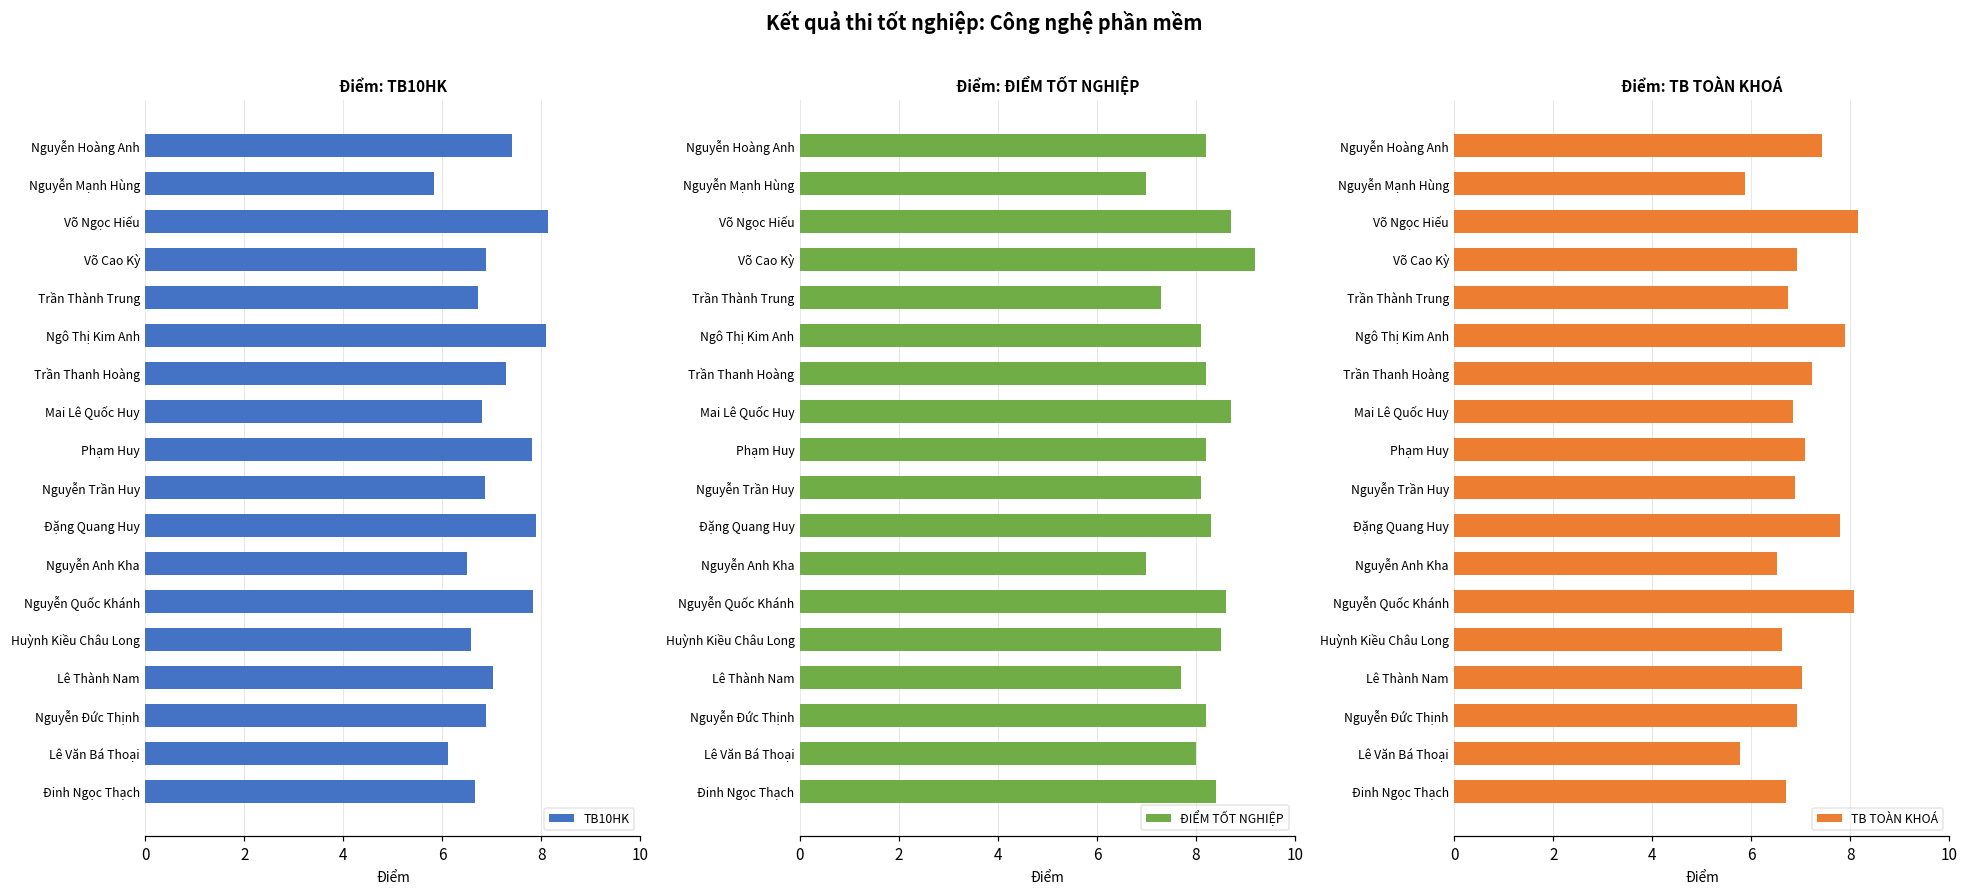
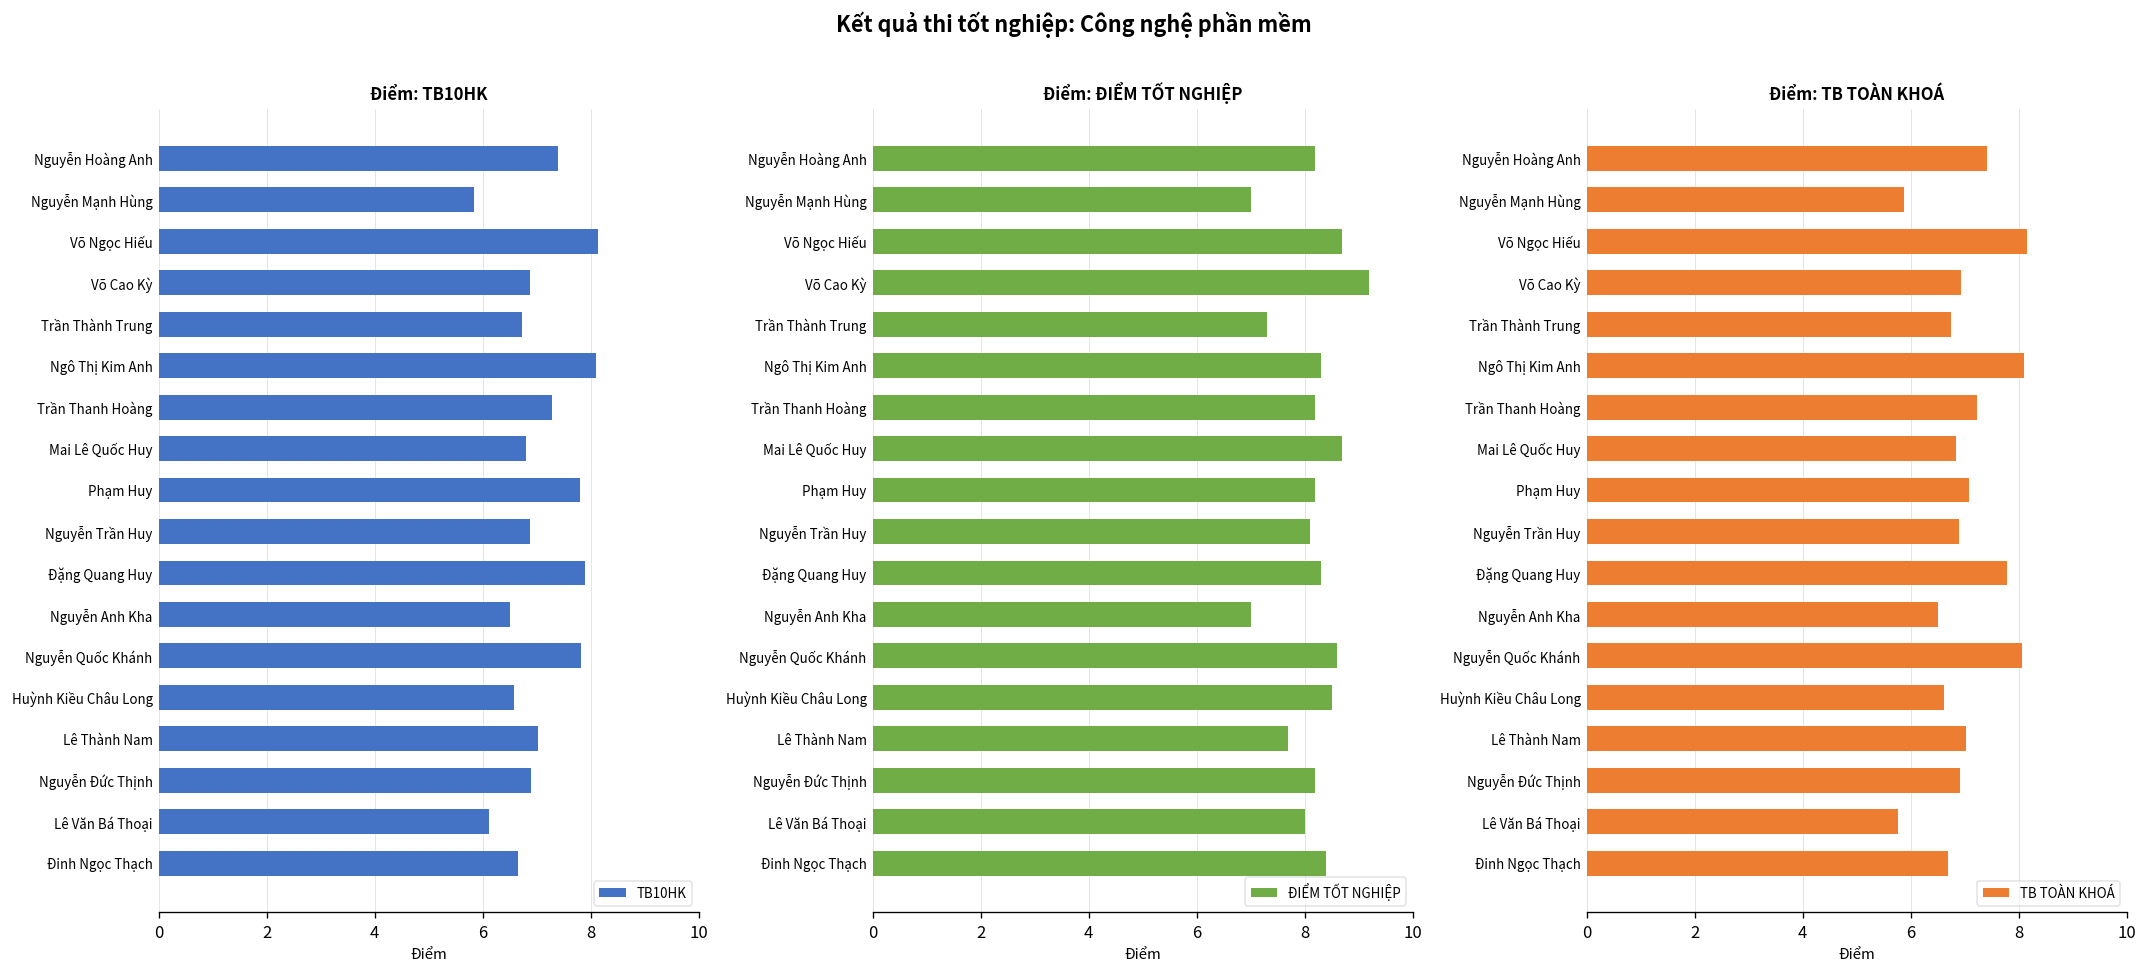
Điểm: ĐIỂM TỐT NGHIỆP, Ngô Thị Kim Anh: 8.1 -> 8.3
Điểm: TB TOÀN KHOÁ, Ngô Thị Kim Anh: 7.9 -> 8.1
